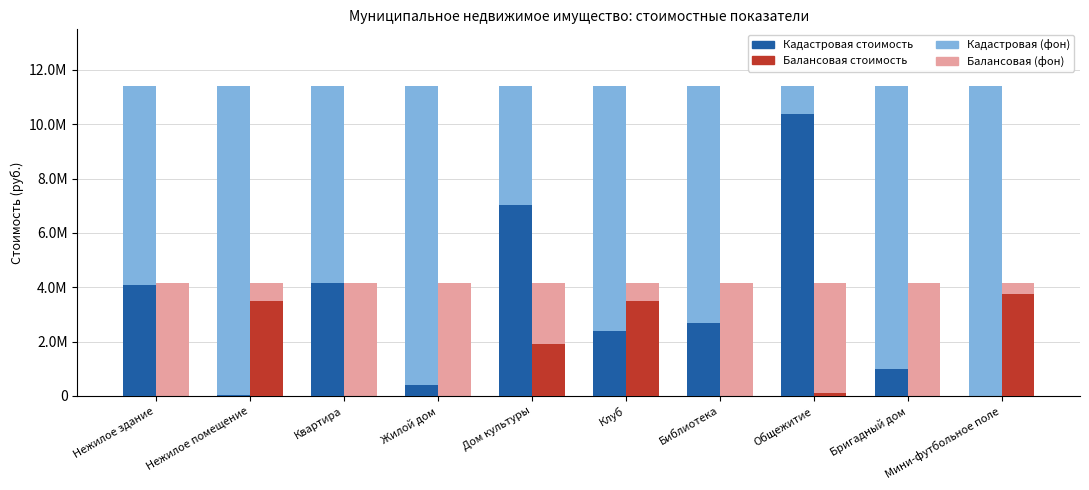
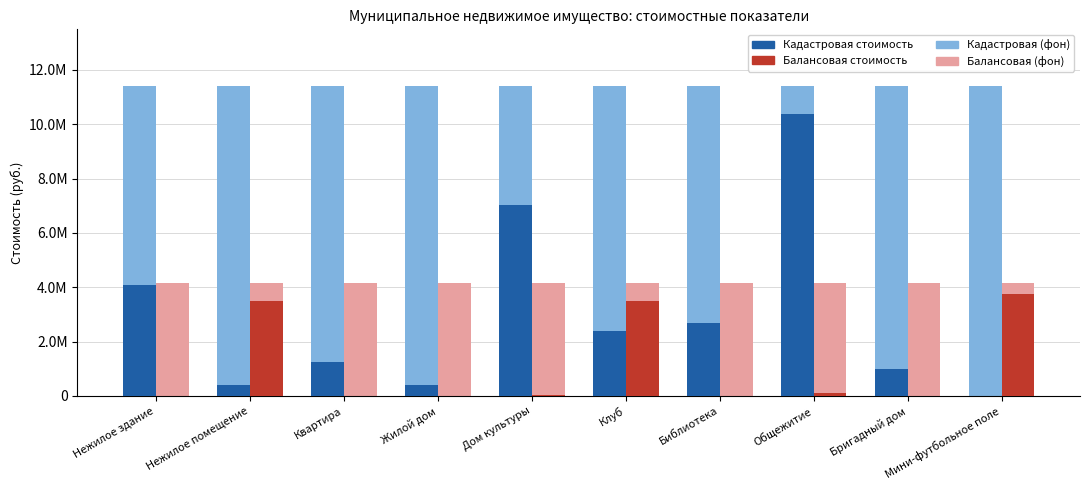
Кадастровая стоимость, Нежилое помещение: 0 -> 400000
Кадастровая стоимость, Квартира: 4200000 -> 1200000
Балансовая стоимость, Дом культуры: 1900000 -> 0
